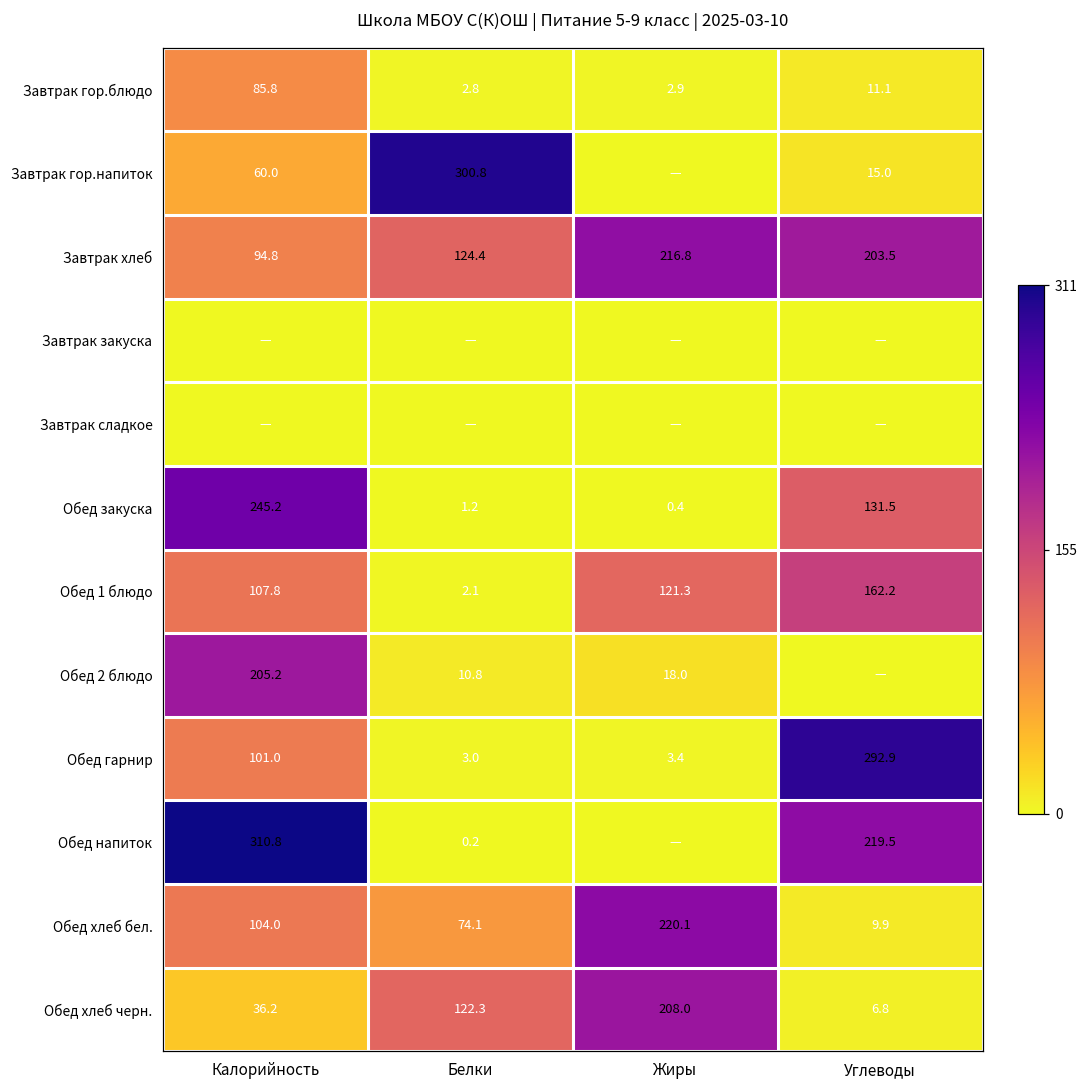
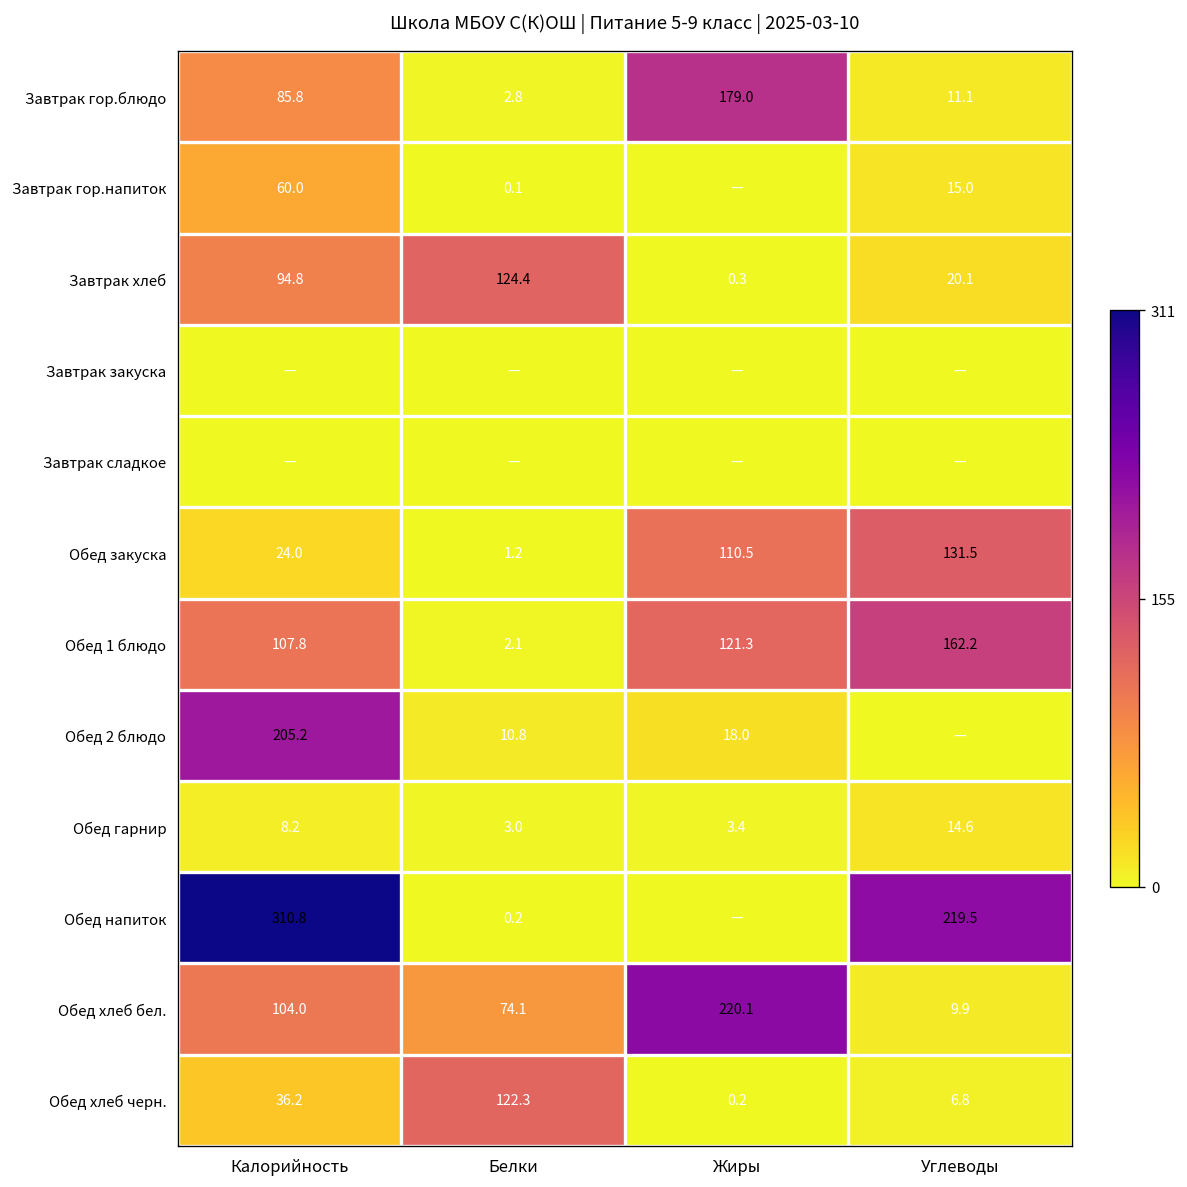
Завтрак гор.блюдо, Жиры: 2.9 -> 179.0
Завтрак гор.напиток, Белки: 300.8 -> 0.1
Завтрак хлеб, Жиры: 216.8 -> 0.3
Завтрак хлеб, Углеводы: 203.5 -> 20.1
Обед закуска, Калорийность: 245.2 -> 24.0
Обед закуска, Жиры: 0.4 -> 110.5
Обед гарнир, Калорийность: 101.0 -> 8.2
Обед гарнир, Углеводы: 292.9 -> 14.6
Обед хлеб черн., Жиры: 208.0 -> 0.2
